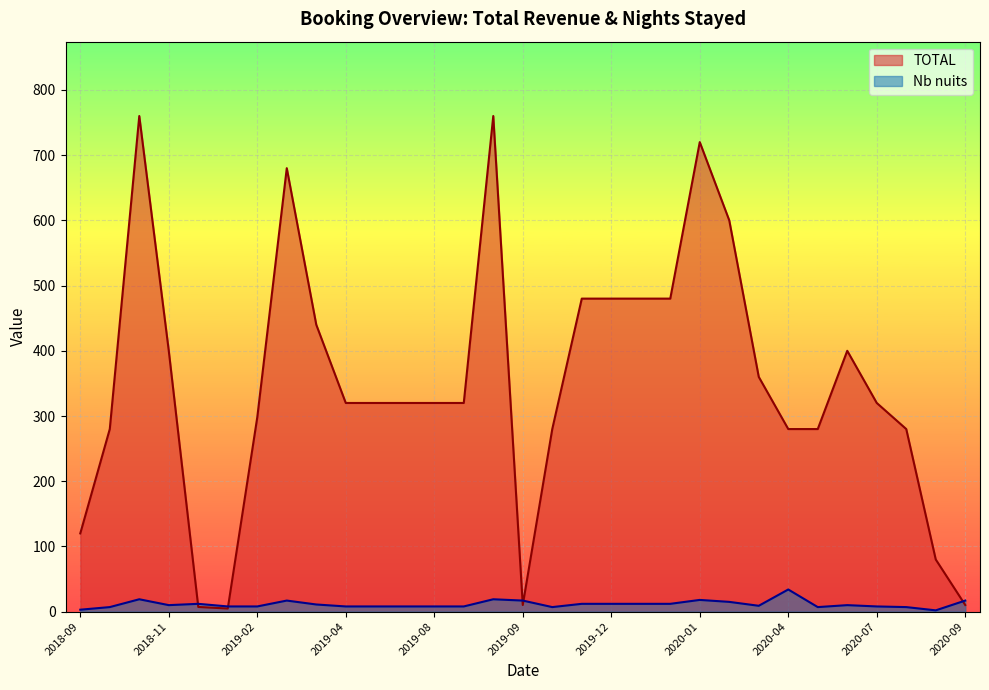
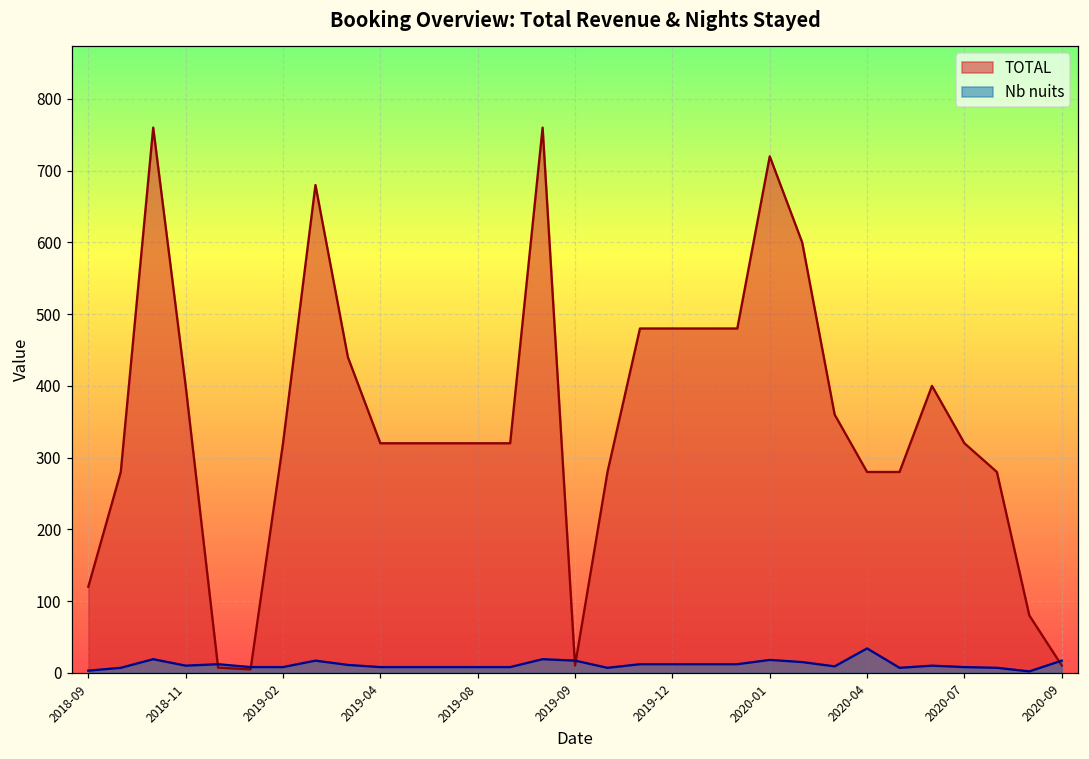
TOTAL, 2019-02: 300 -> 320
